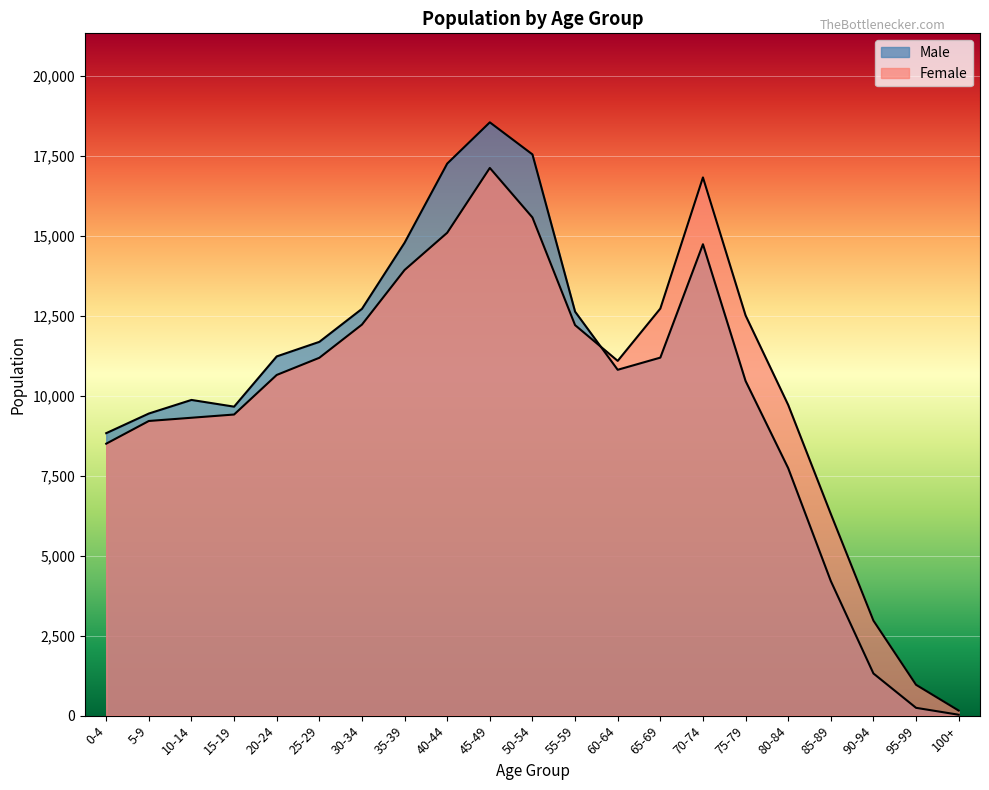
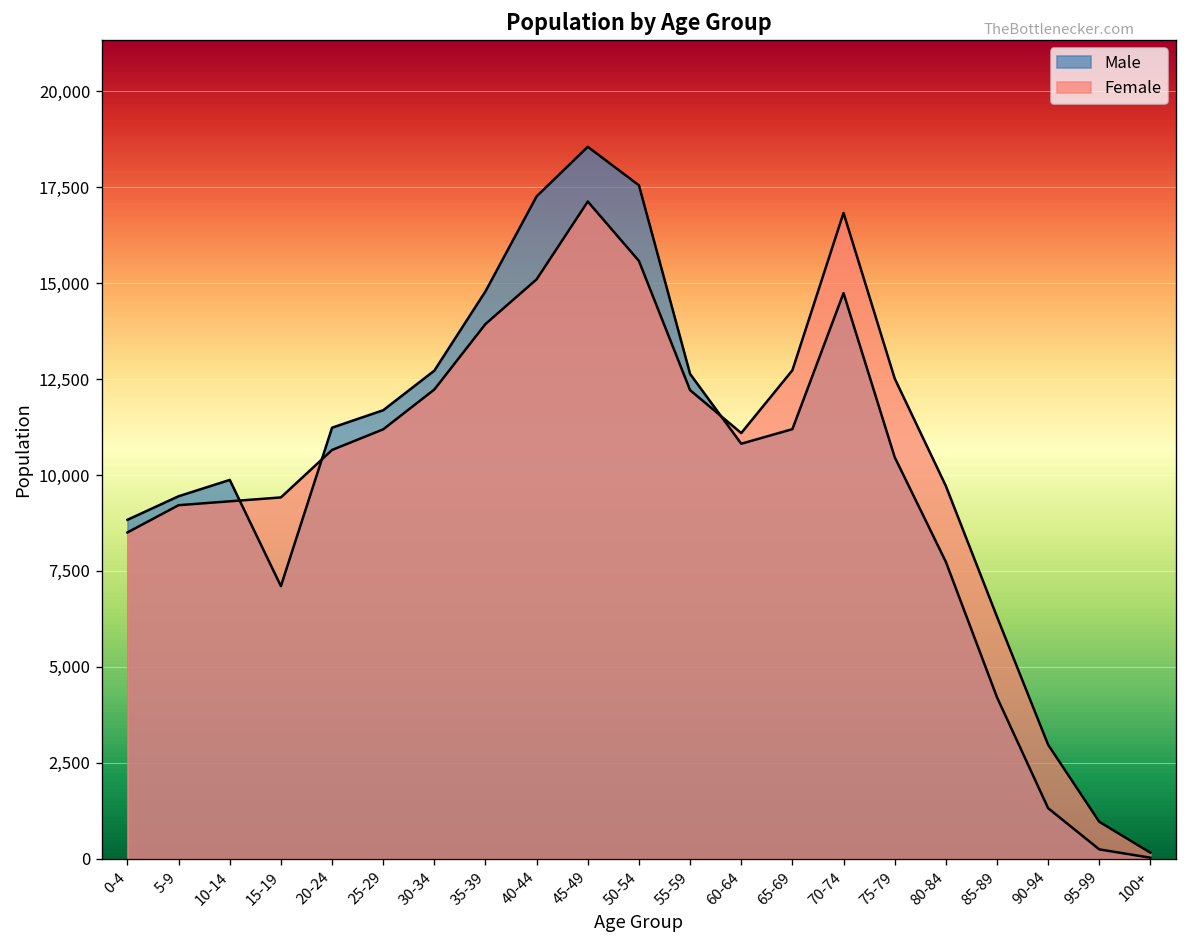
Male, 15-19: 9,700 -> 7,100
